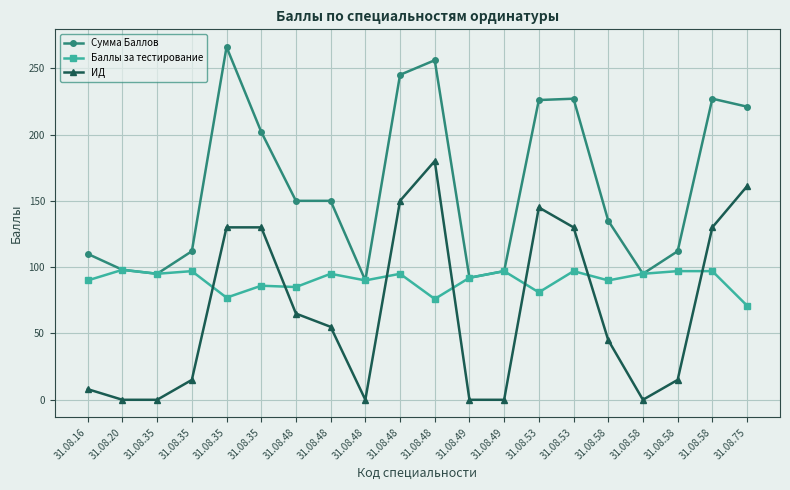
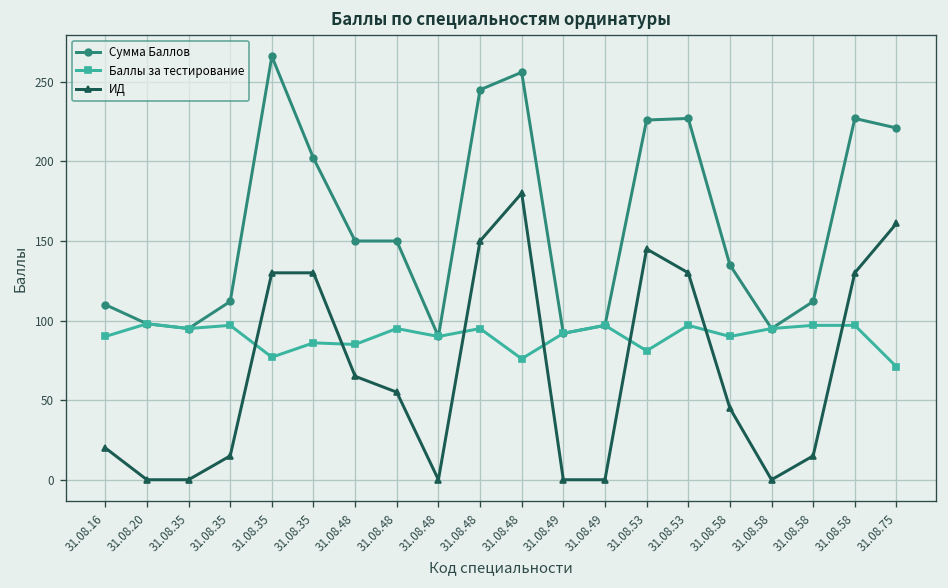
ИД, 31.08.16: 8 -> 20
